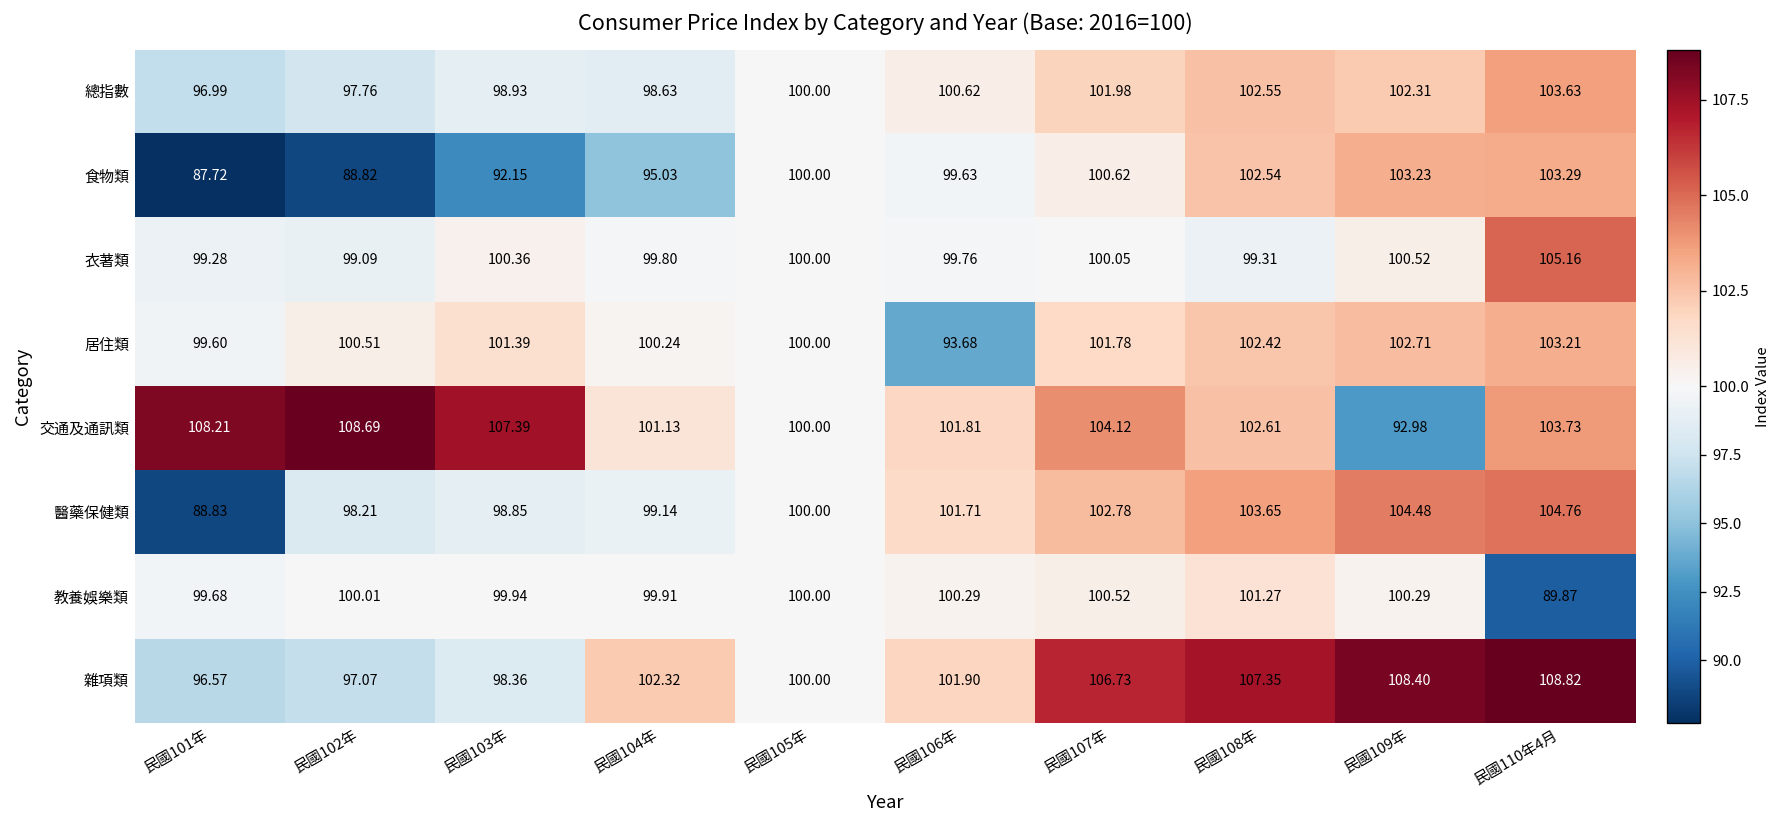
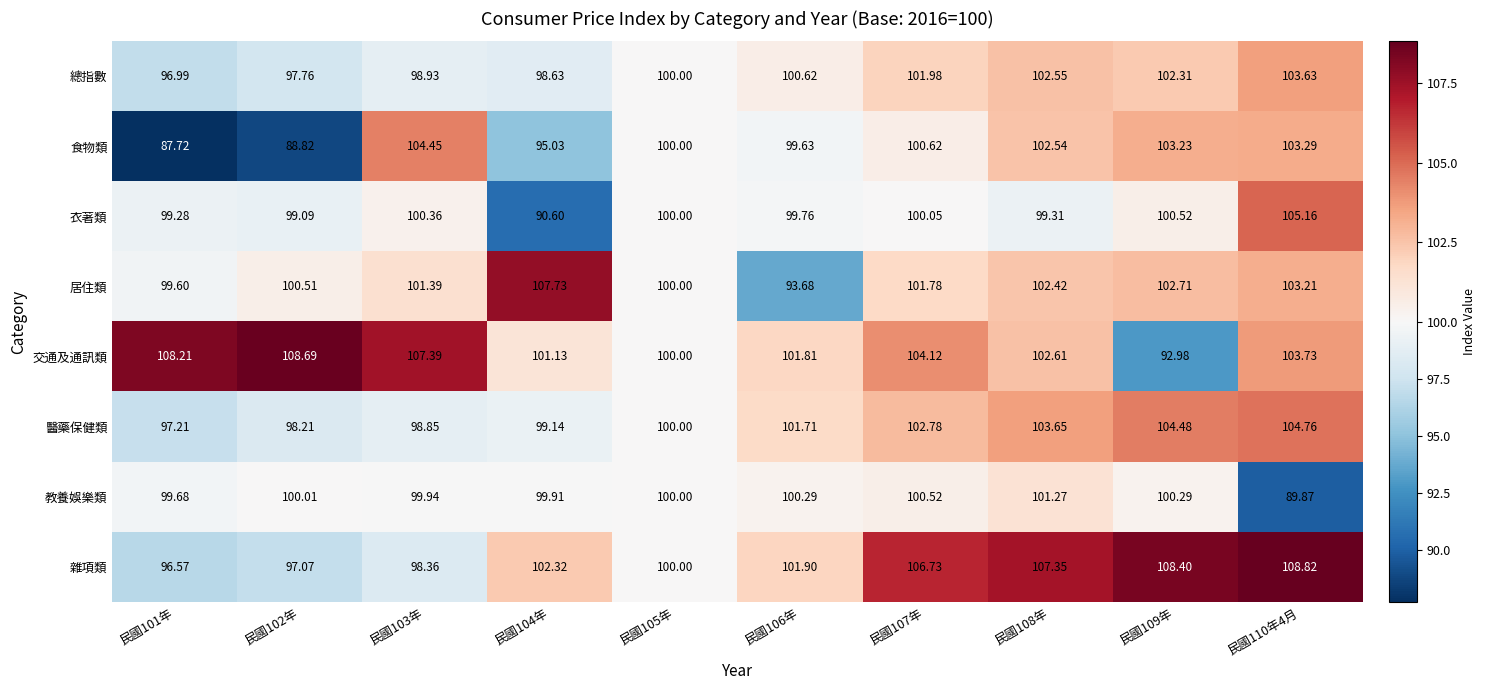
食物類, 民國103年: 92.15 -> 104.45
衣著類, 民國104年: 99.80 -> 90.60
居住類, 民國104年: 100.24 -> 107.73
醫藥保健類, 民國101年: 88.83 -> 97.21
